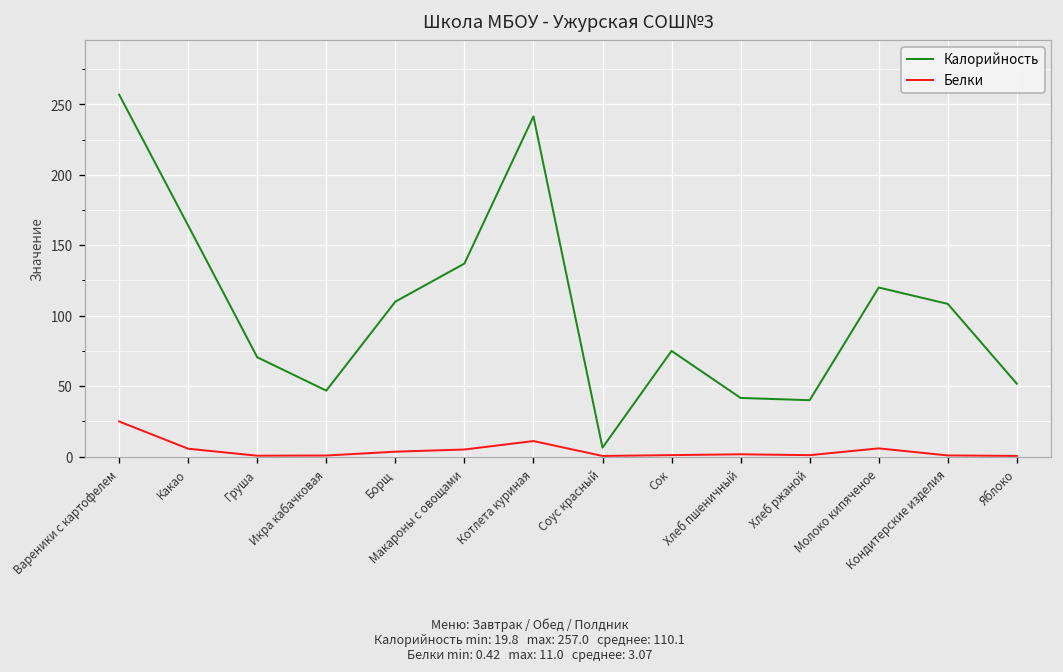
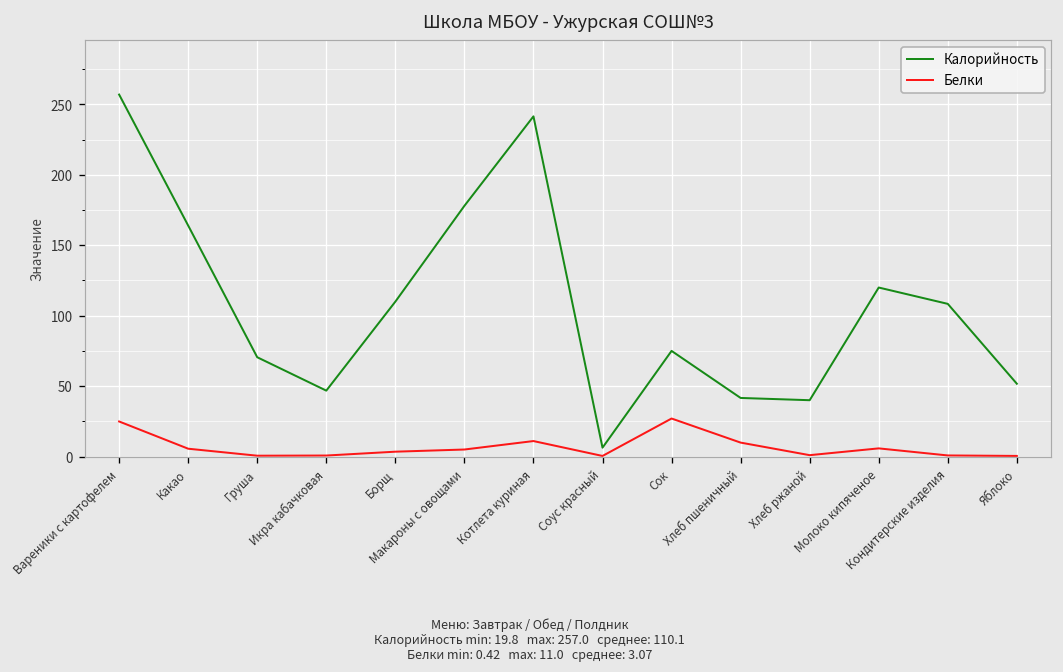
Калорийность, Макароны с овощами: 137 -> 178
Белки, Сок: 1 -> 27
Белки, Хлеб пшеничный: 2 -> 10
